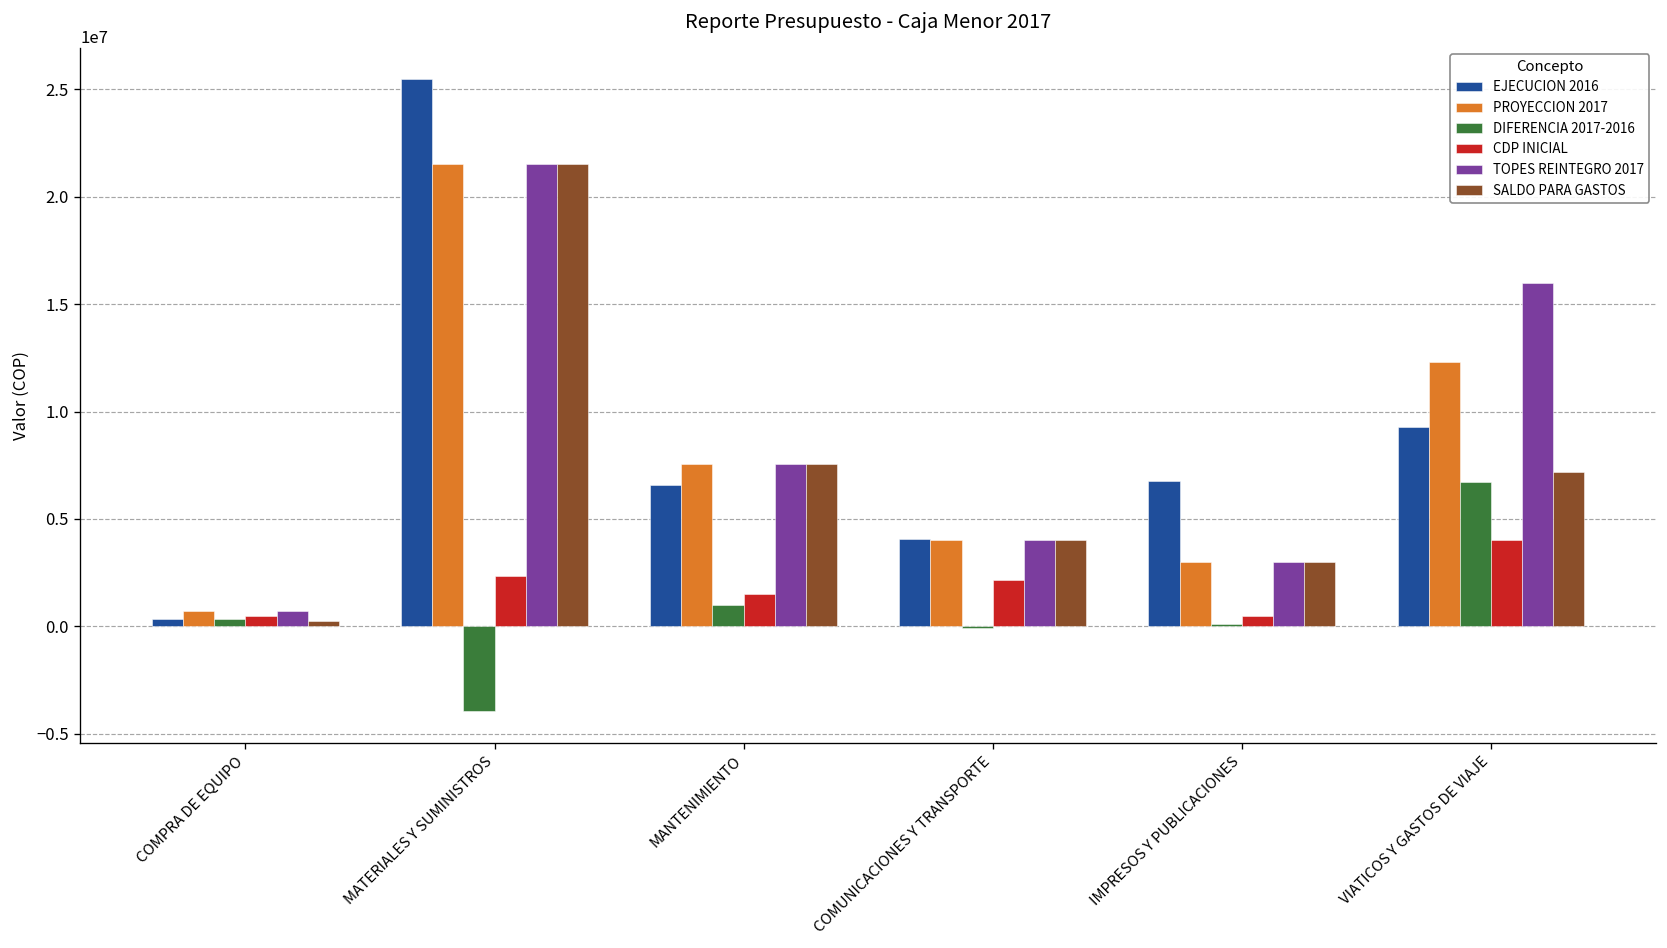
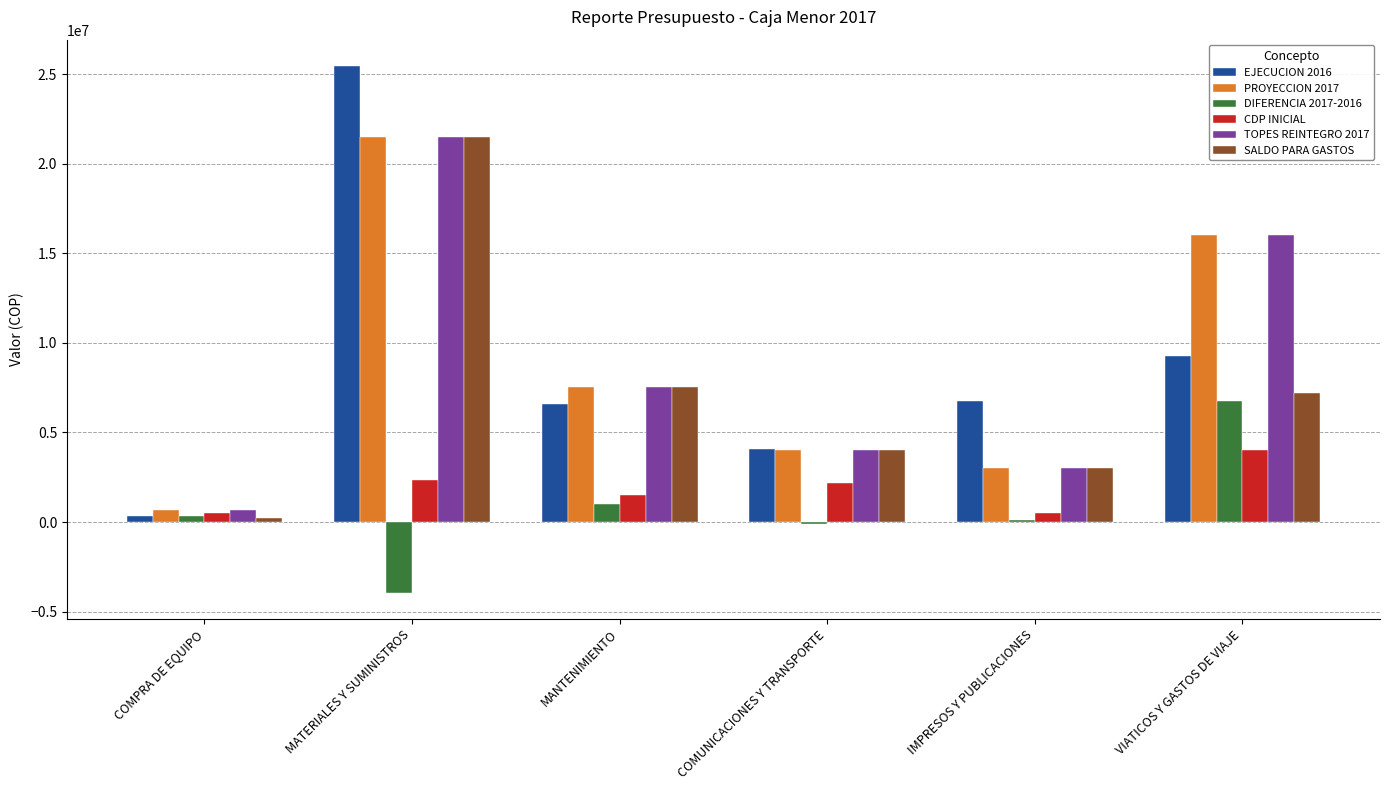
PROYECCION 2017, VIATICOS Y GASTOS DE VIAJE: 12300000 -> 16000000
